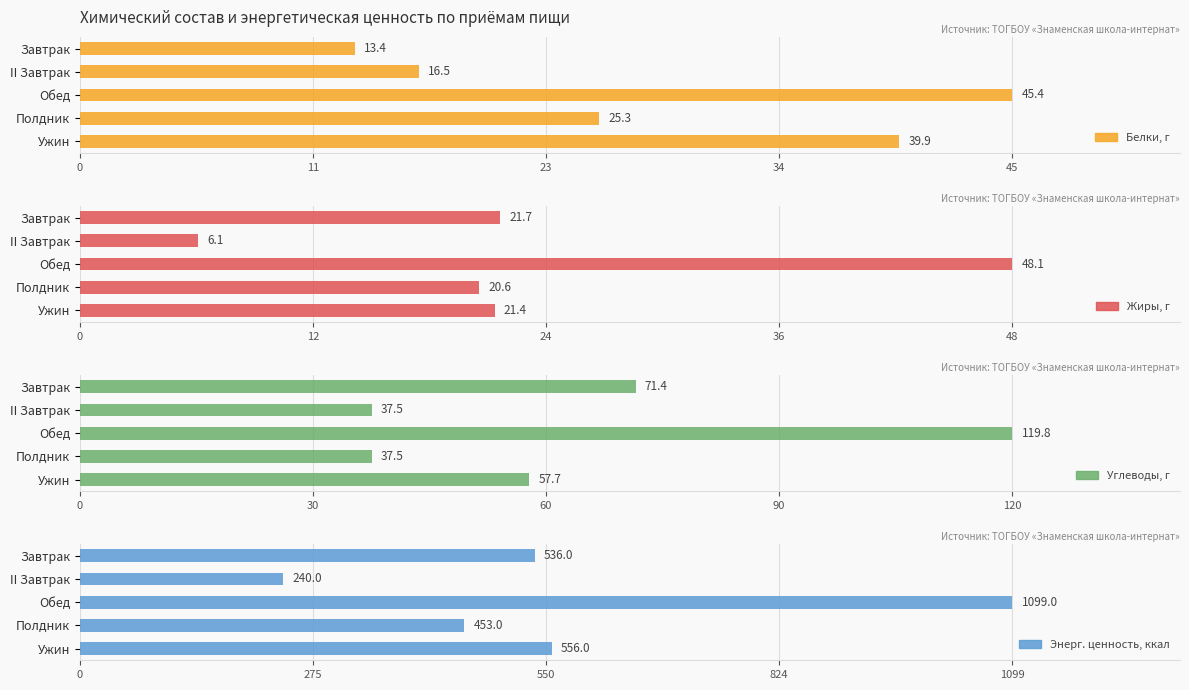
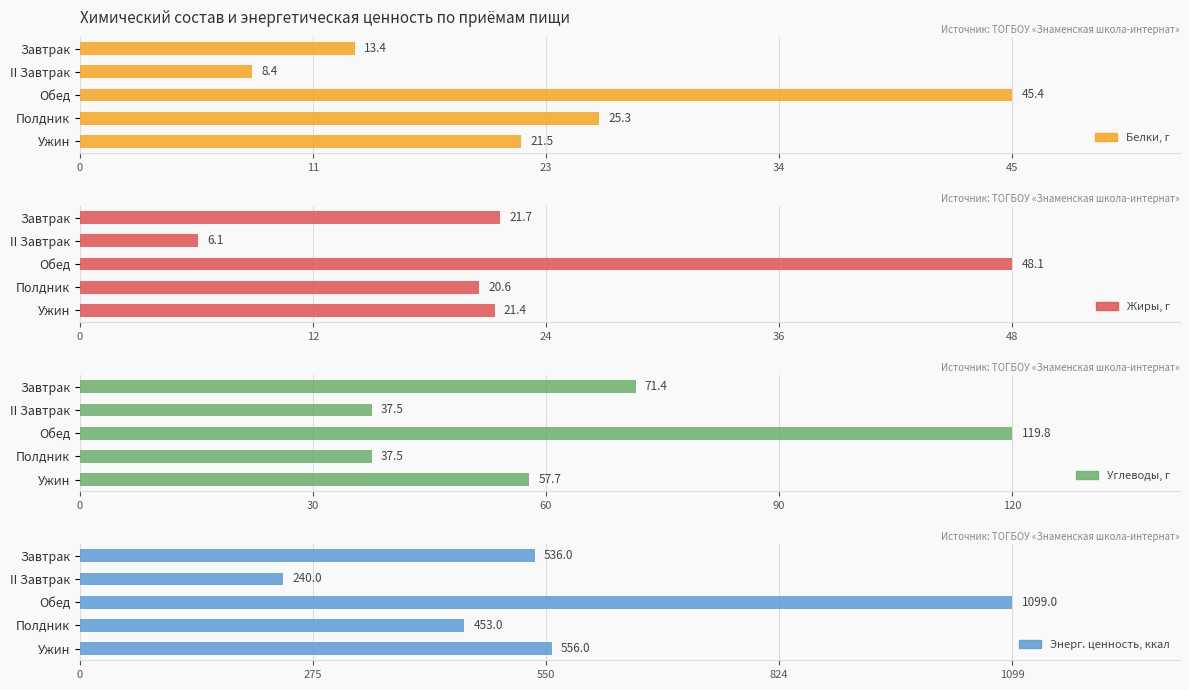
Химический состав и энергетическая ценность по приёмам пищи, II Завтрак: 16.5 -> 8.4
Химический состав и энергетическая ценность по приёмам пищи, Ужин: 39.9 -> 21.5
